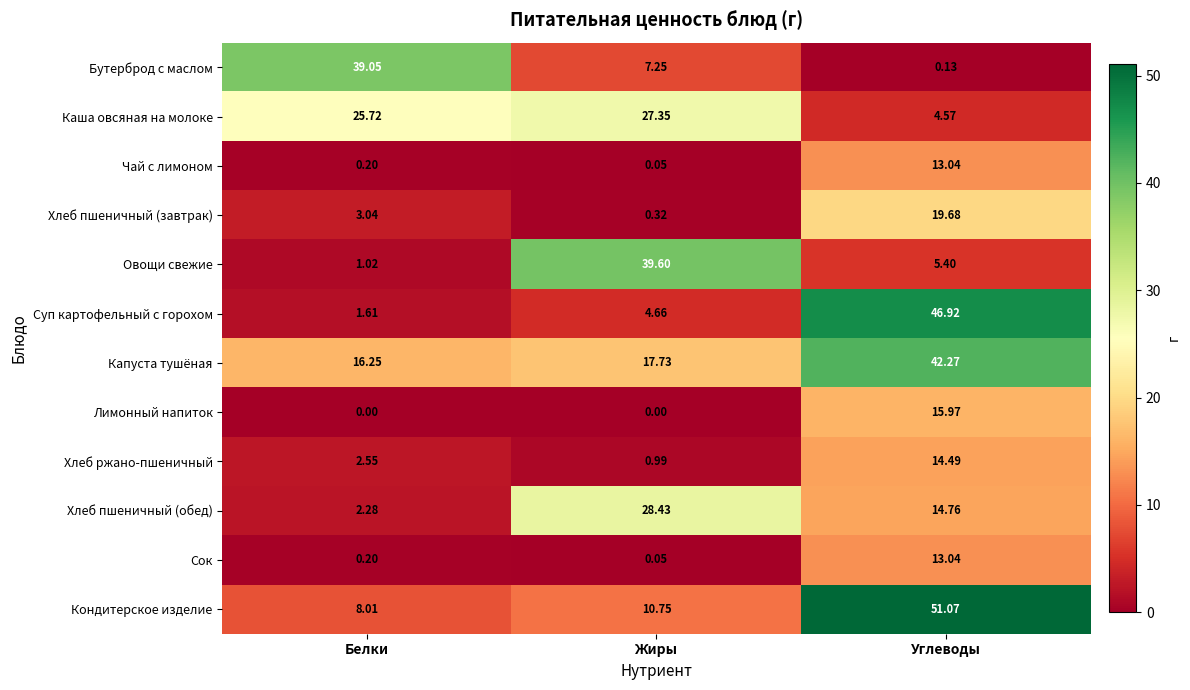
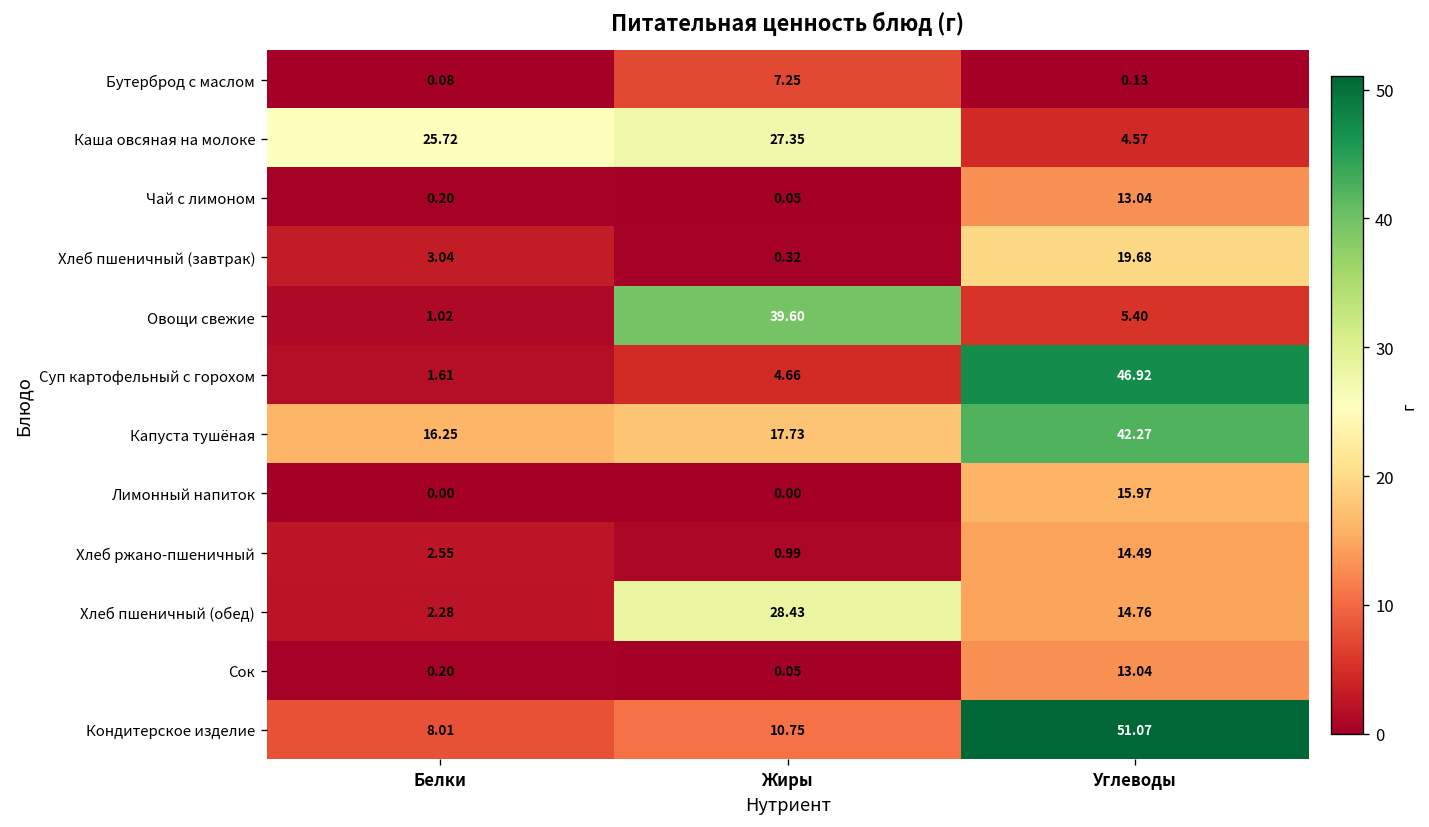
Бутерброд с маслом, Белки: 39.05 -> 0.08
